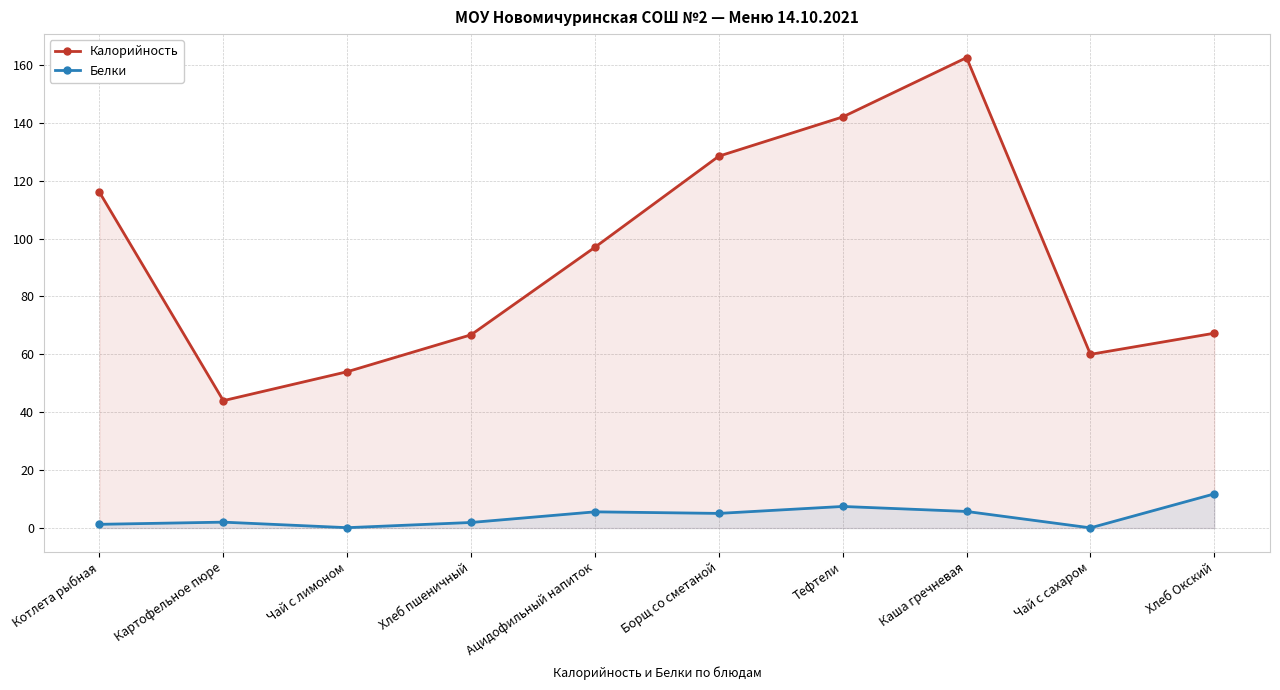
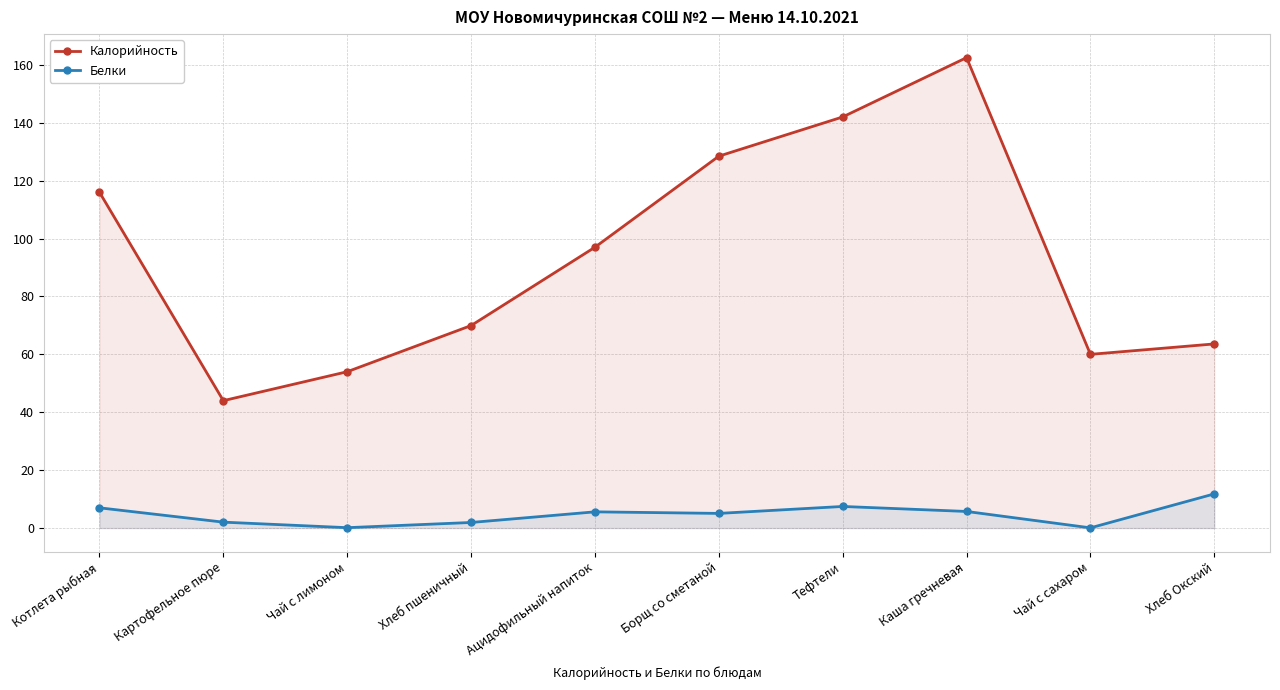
Белки, Котлета рыбная: 1 -> 7
Калорийность, Хлеб пшеничный: 67 -> 70
Калорийность, Хлеб Окский: 67 -> 64
